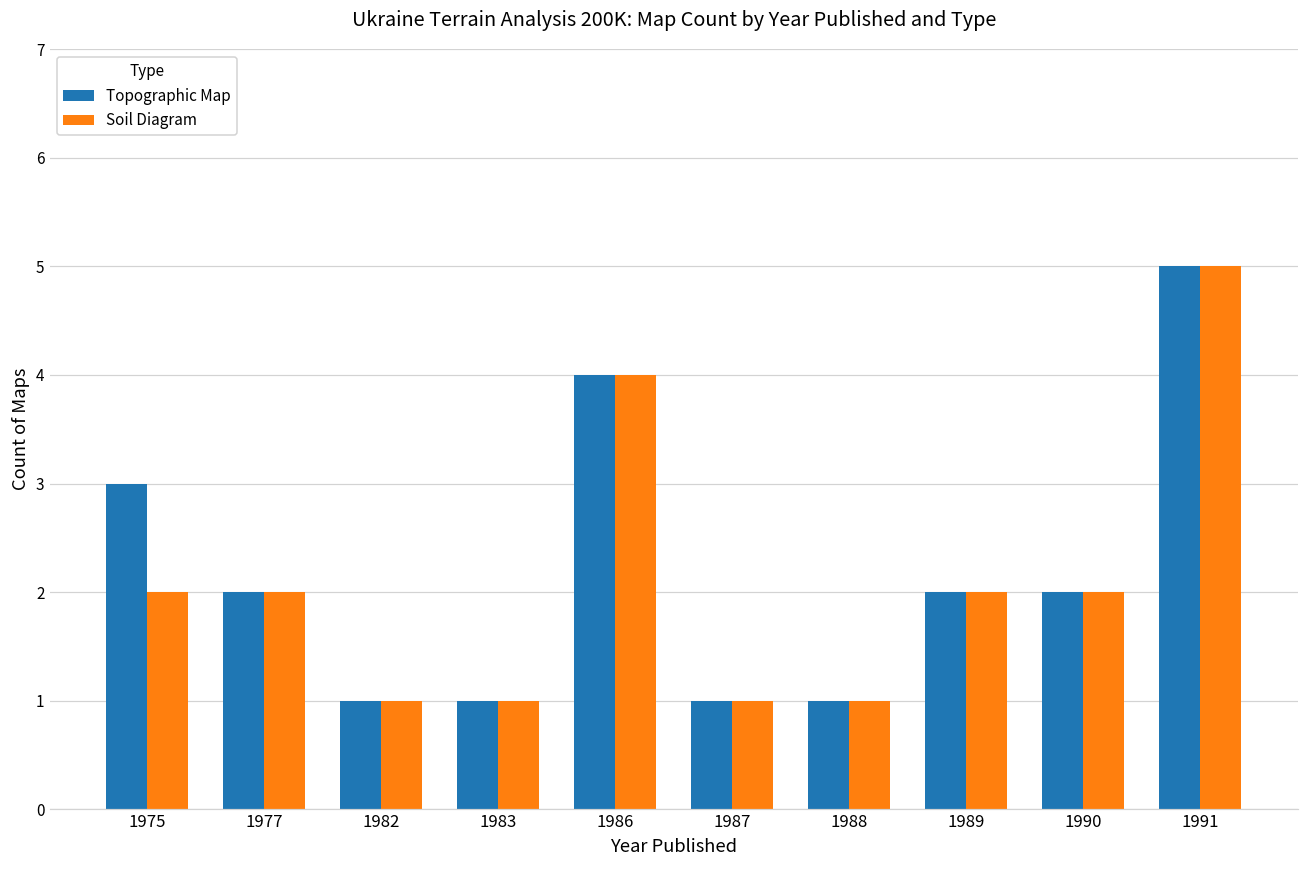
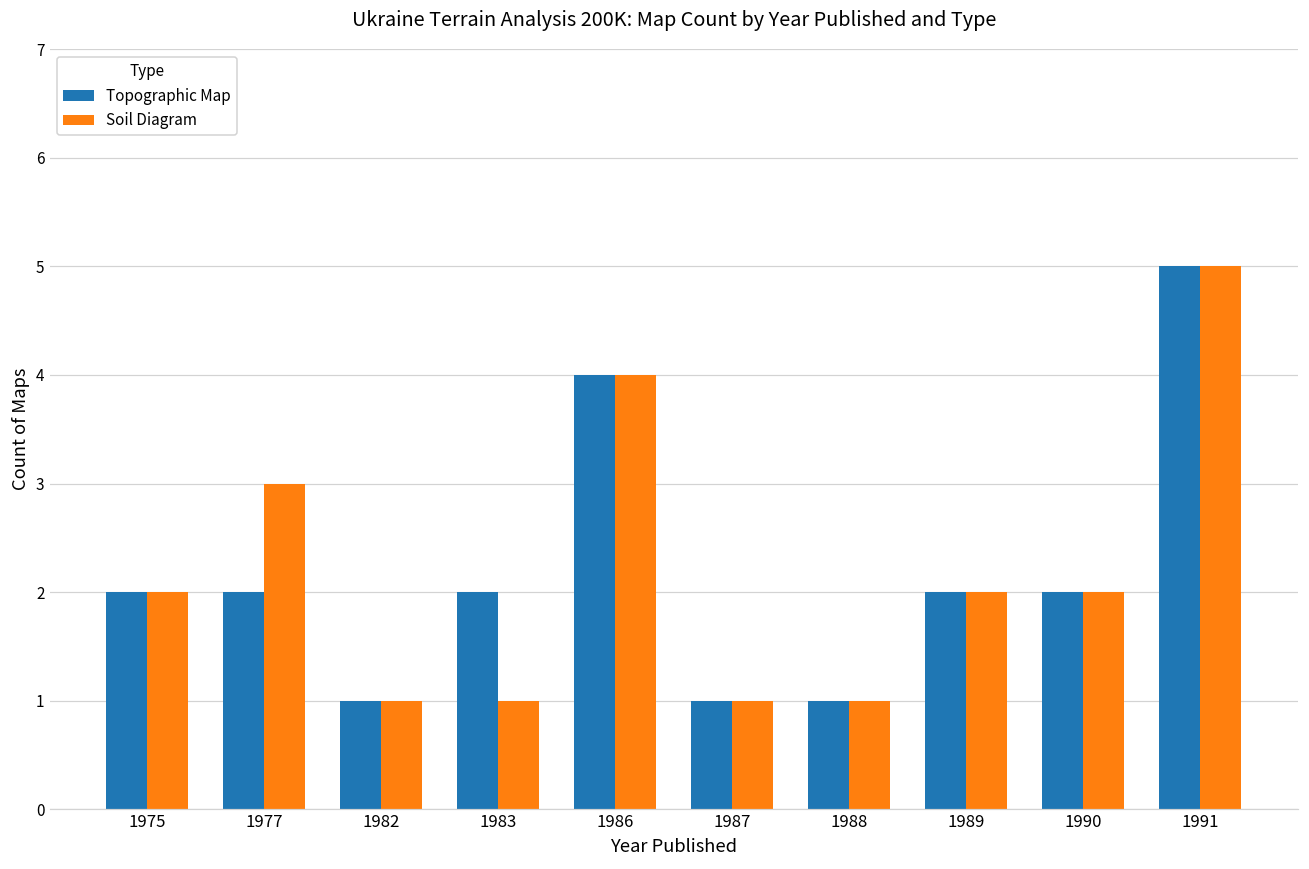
Topographic Map, 1975: 3 -> 2
Soil Diagram, 1977: 2 -> 3
Topographic Map, 1983: 1 -> 2
